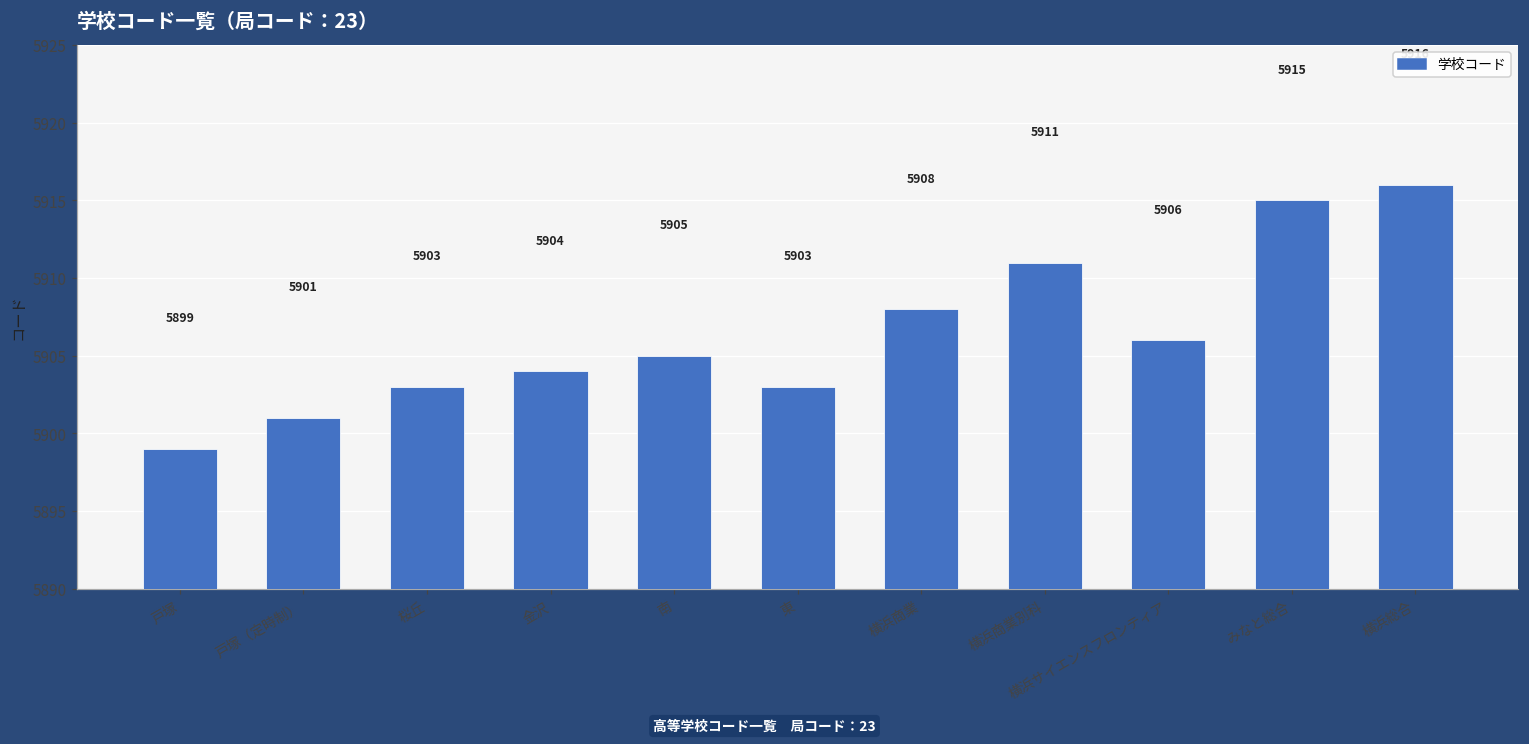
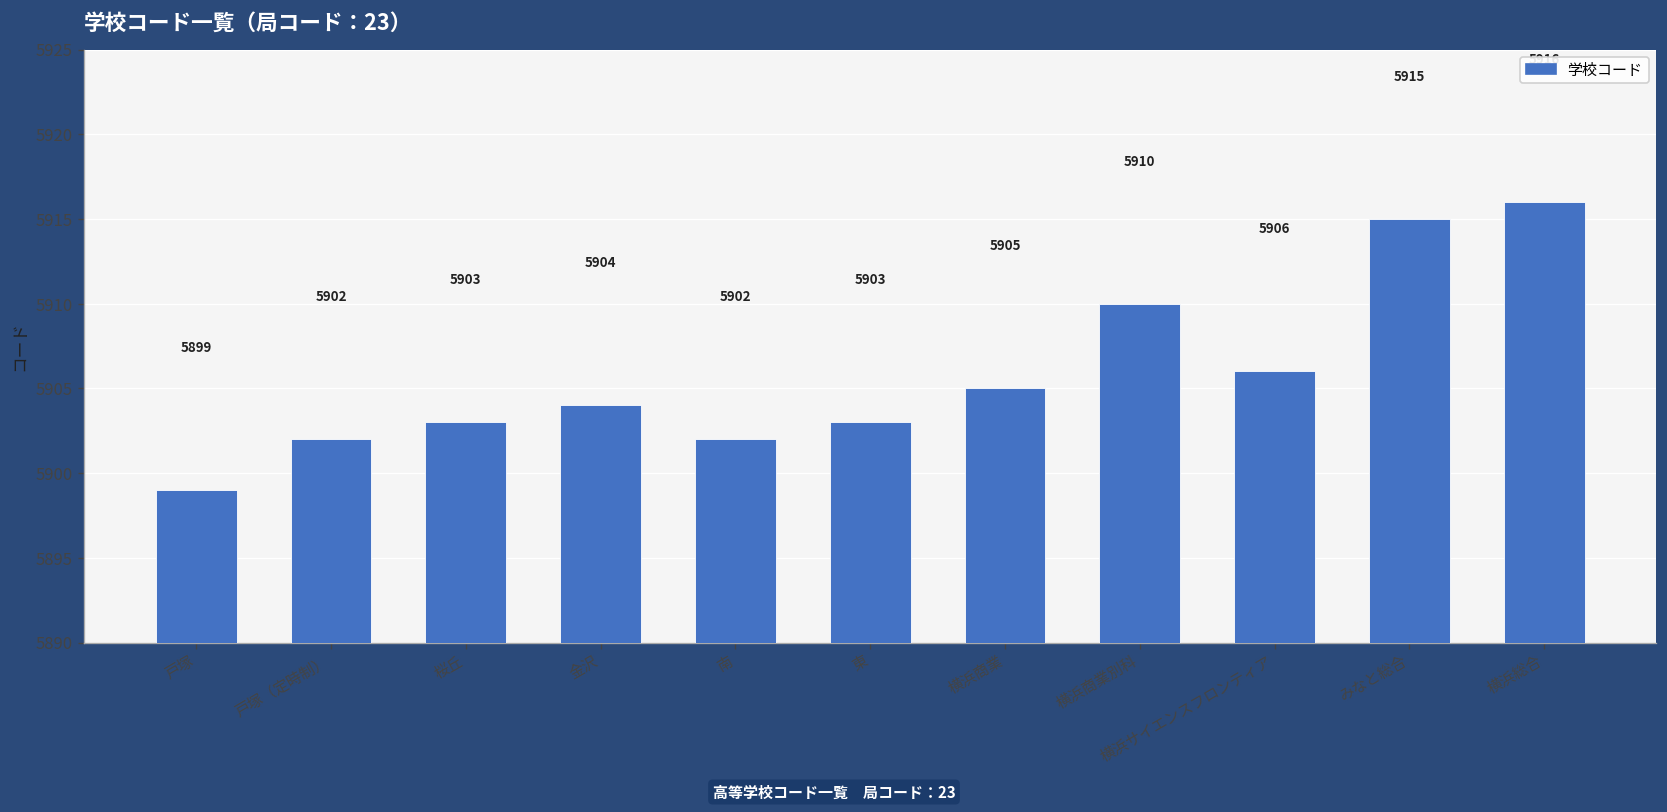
戸塚（定時制）: 5901 -> 5902
南: 5905 -> 5902
横浜商業: 5908 -> 5905
横浜商業別科: 5911 -> 5910
